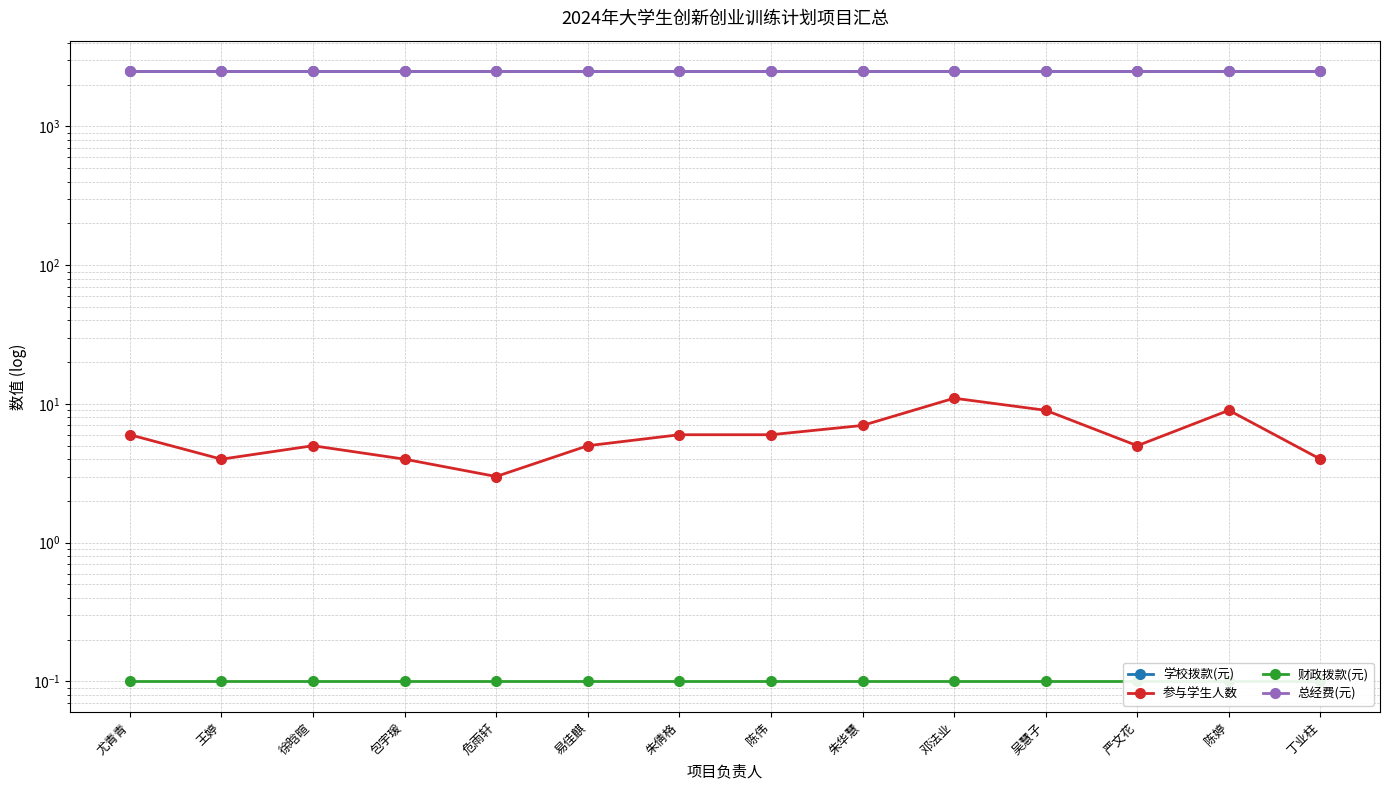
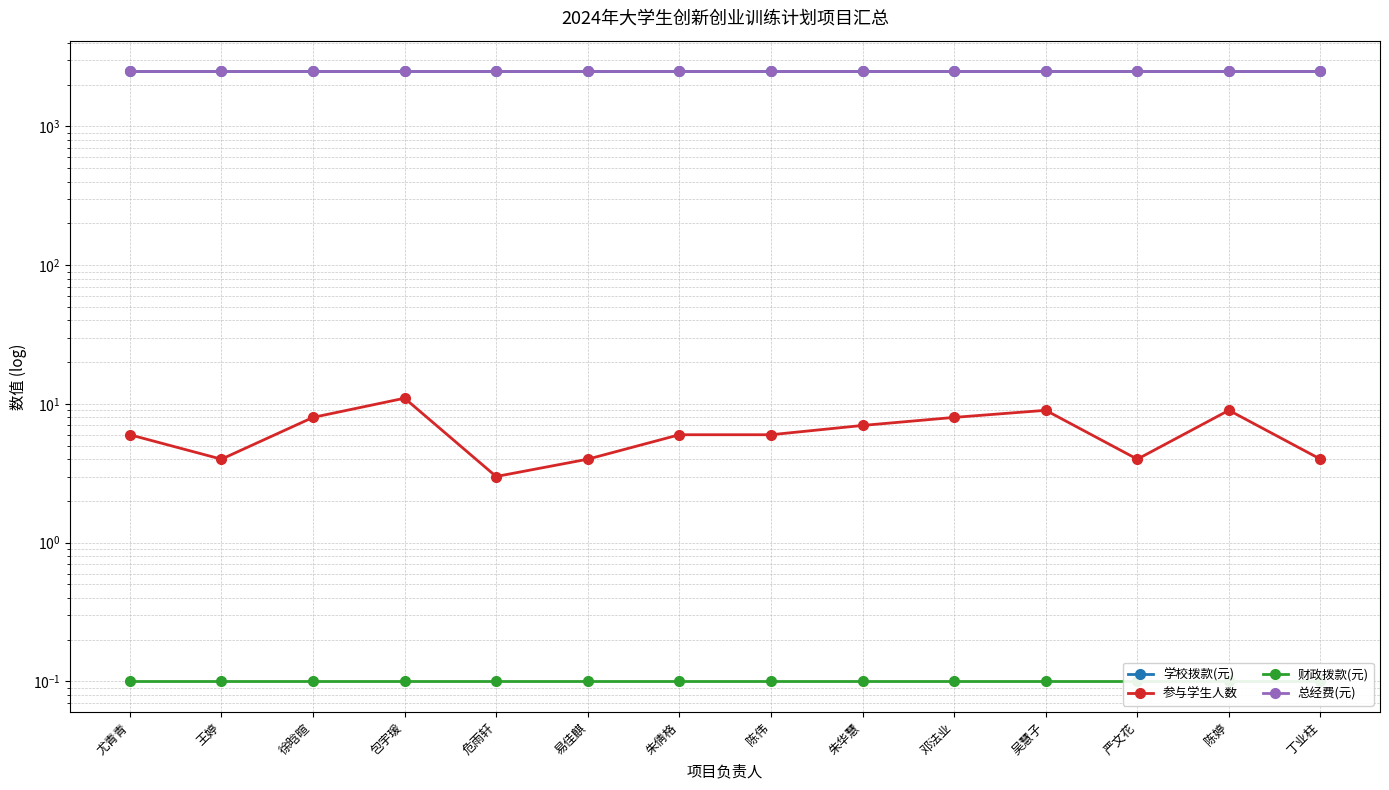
参与学生人数, 徐晗暄: 5 -> 8
参与学生人数, 包宇瑗: 4 -> 11
参与学生人数, 易佳麒: 5 -> 4
参与学生人数, 邓法业: 11 -> 8
参与学生人数, 严文花: 5 -> 4
